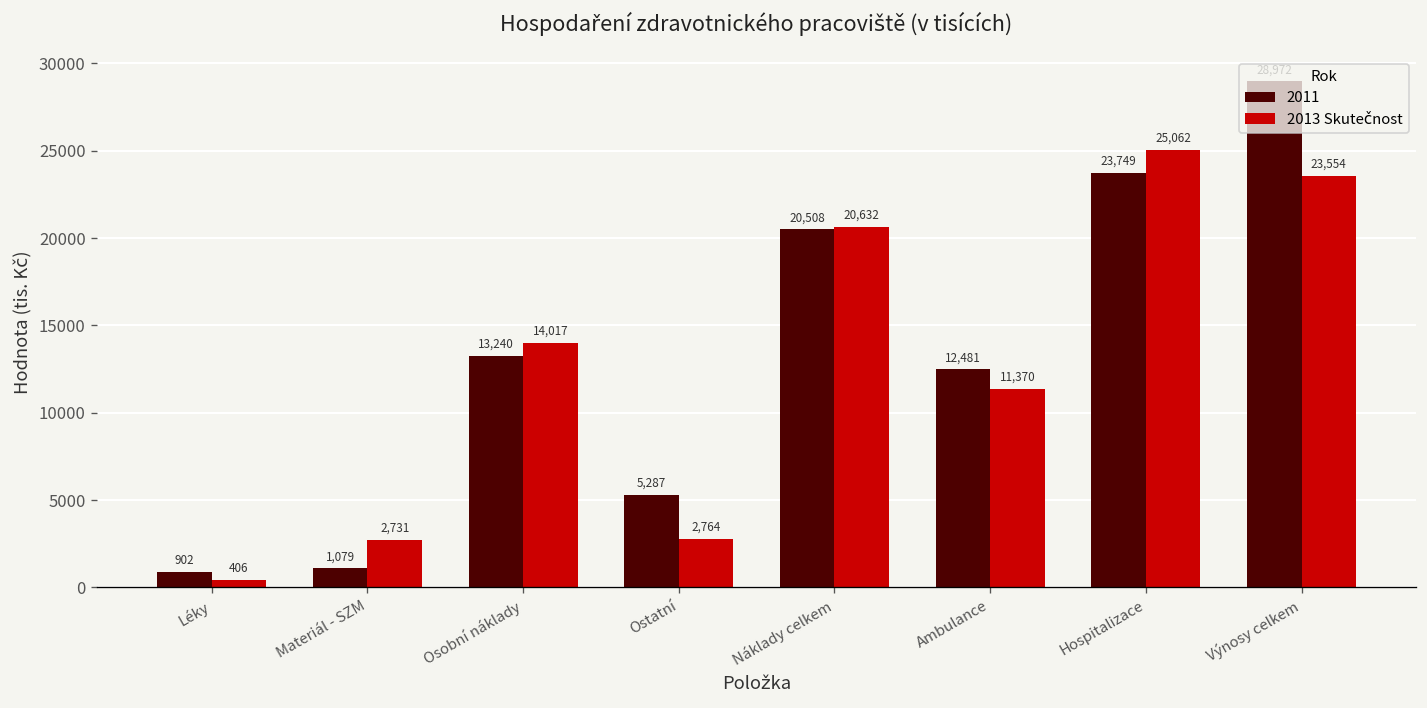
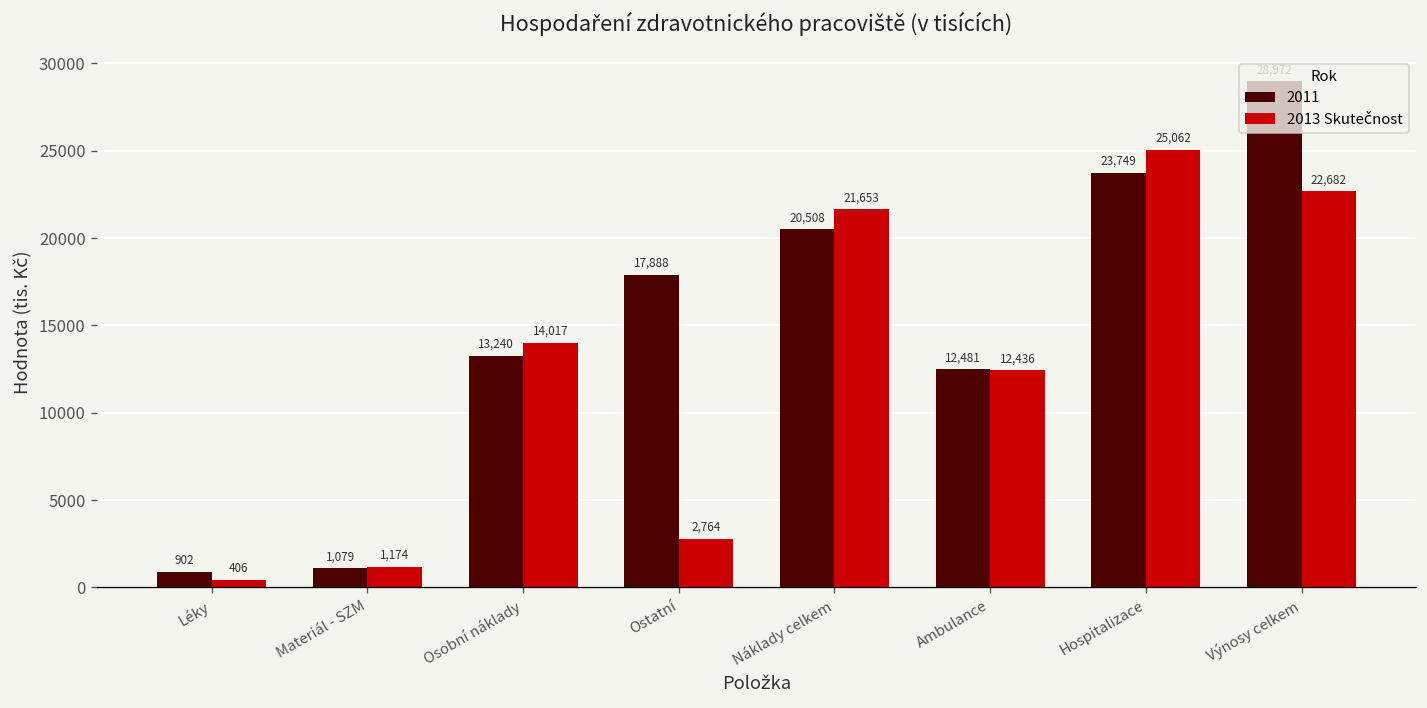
2013 Skutečnost, Materiál - SZM: 2,731 -> 1,174
2011, Ostatní: 5,287 -> 17,888
2013 Skutečnost, Náklady celkem: 20,632 -> 21,653
2013 Skutečnost, Ambulance: 11,370 -> 12,436
2013 Skutečnost, Výnosy celkem: 23,554 -> 22,682
